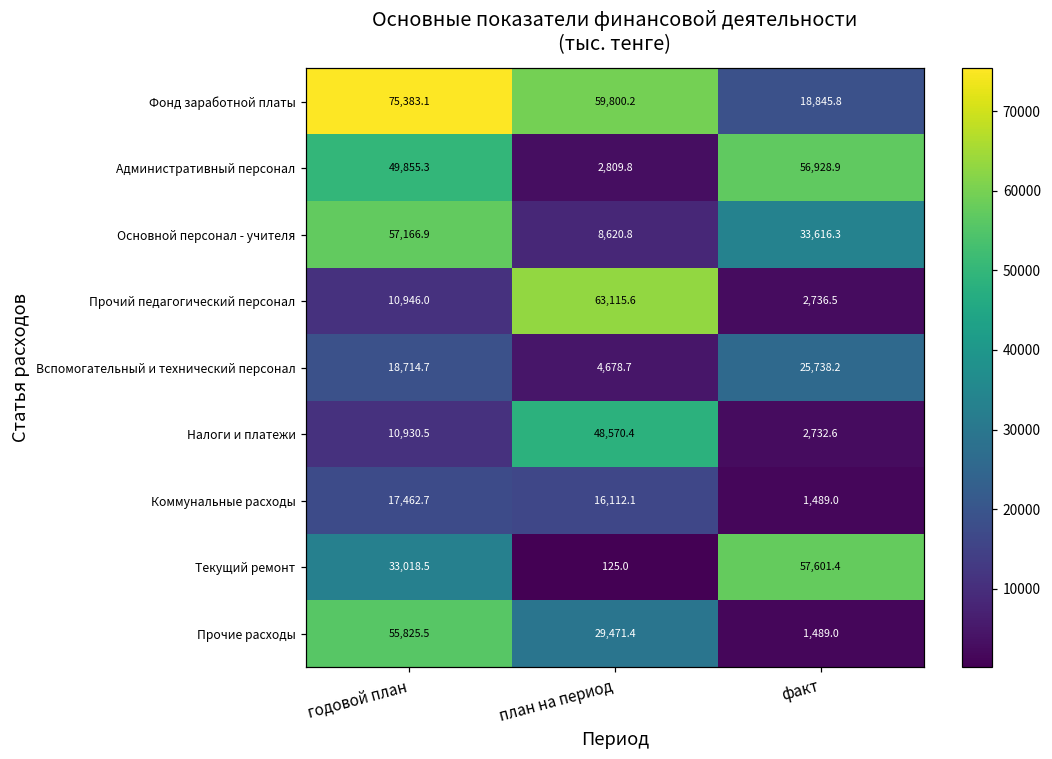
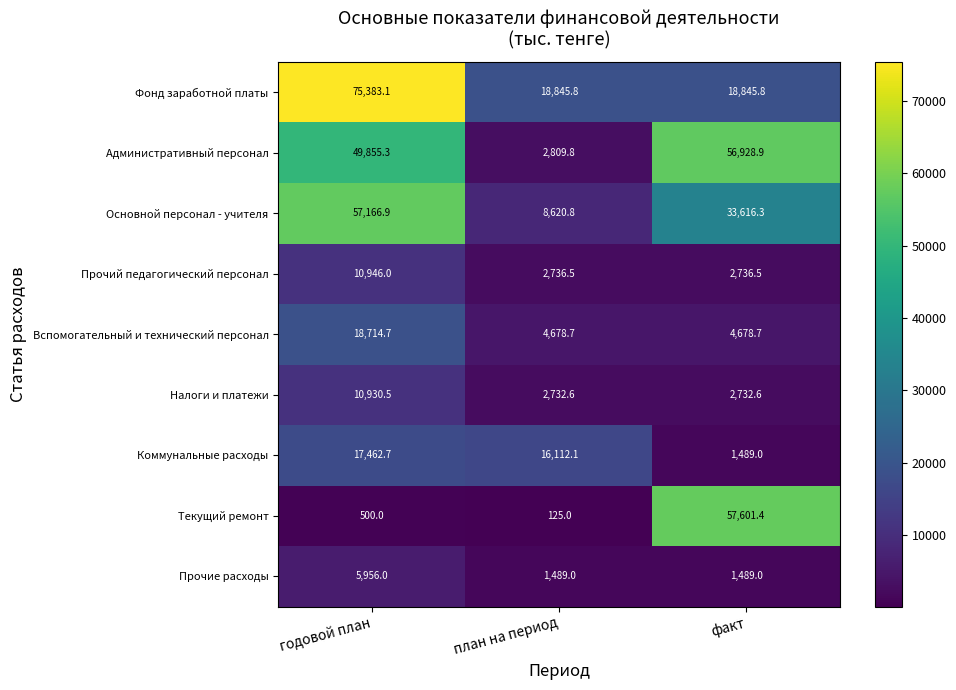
Фонд заработной платы, план на период: 59,800.2 -> 18,845.8
Прочий педагогический персонал, план на период: 63,115.6 -> 2,736.5
Вспомогательный и технический персонал, факт: 25,738.2 -> 4,678.7
Налоги и платежи, план на период: 48,570.4 -> 2,732.6
Текущий ремонт, годовой план: 33,018.5 -> 500.0
Прочие расходы, годовой план: 55,825.5 -> 5,956.0
Прочие расходы, план на период: 29,471.4 -> 1,489.0
